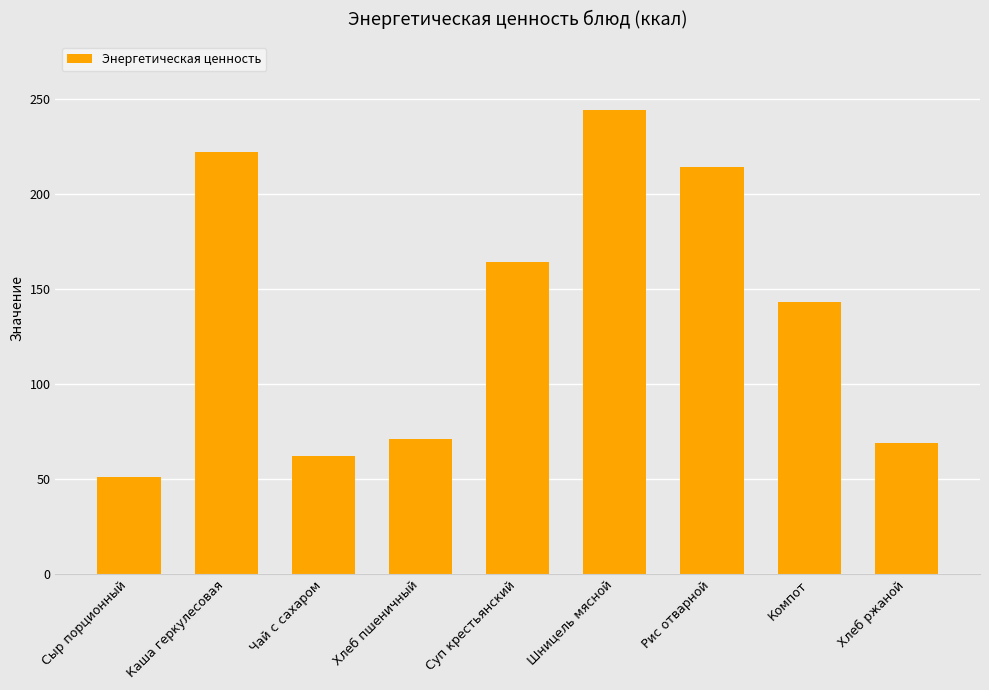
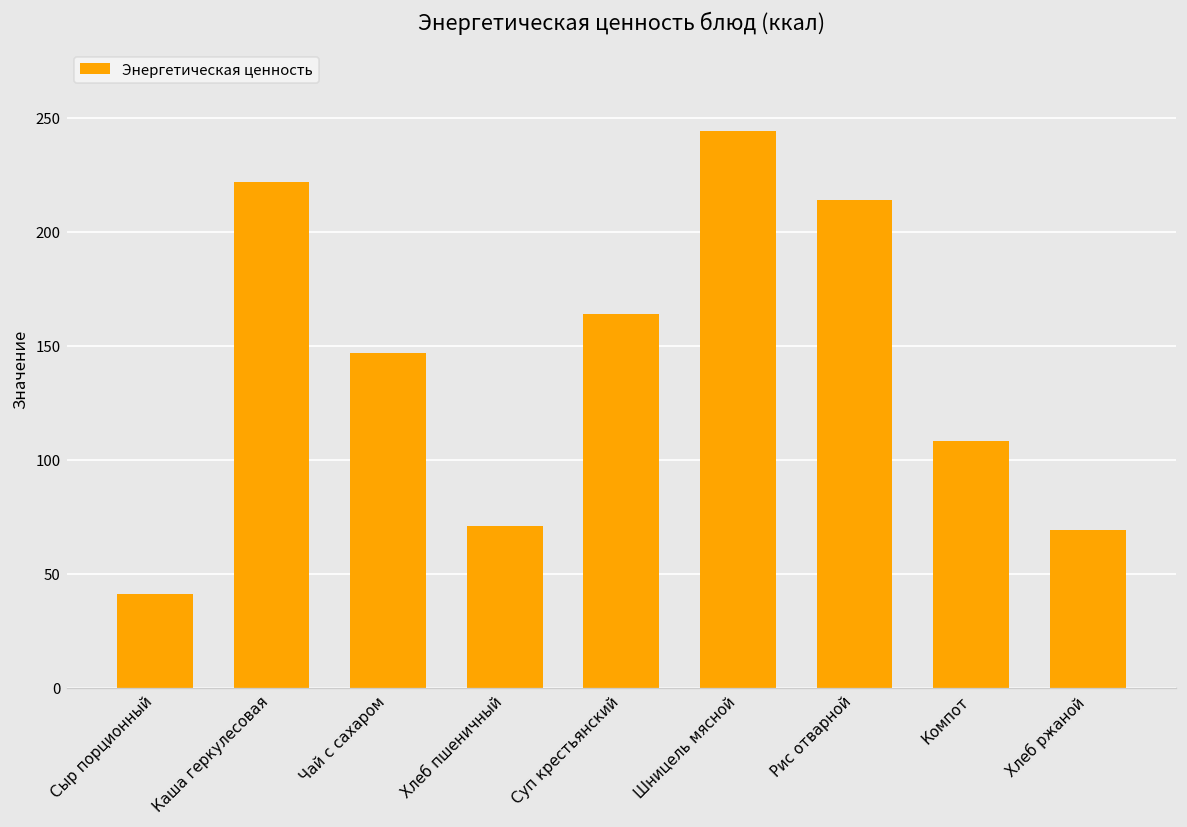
Сыр порционный: 51 -> 41
Чай с сахаром: 62 -> 147
Компот: 143 -> 108
